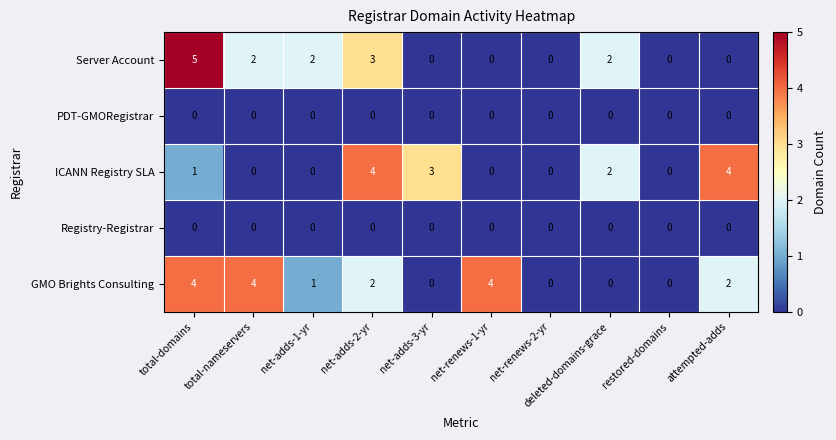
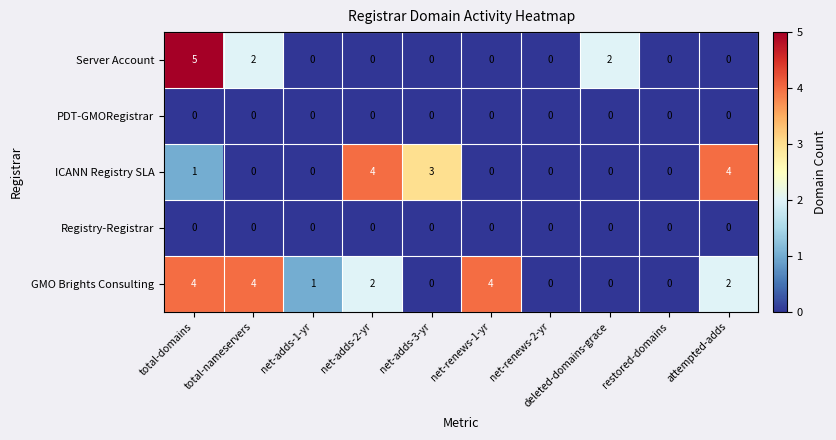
Server Account, net-adds-1-yr: 2 -> 0
Server Account, net-adds-2-yr: 3 -> 0
ICANN Registry SLA, deleted-domains-grace: 2 -> 0
